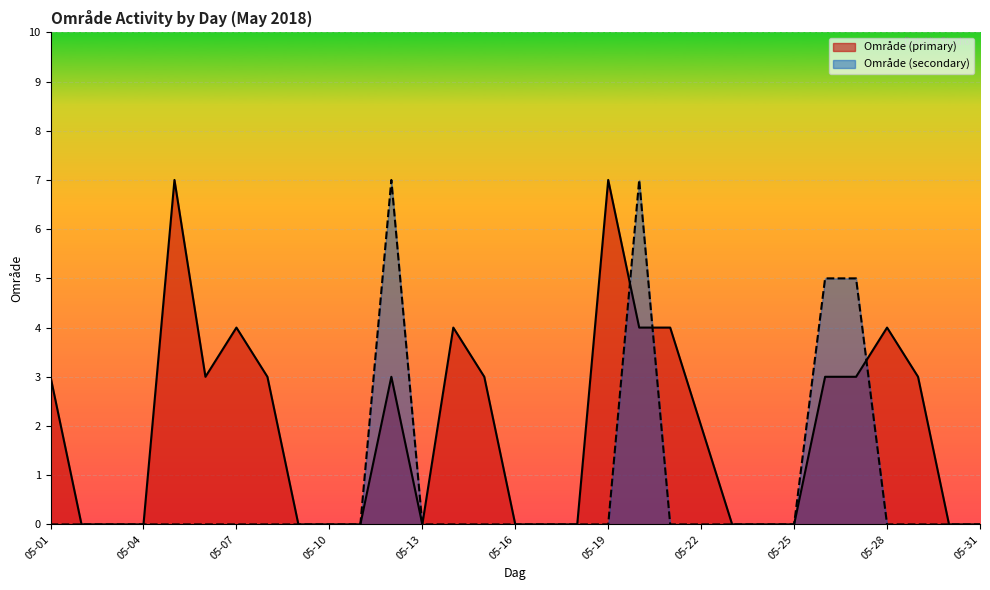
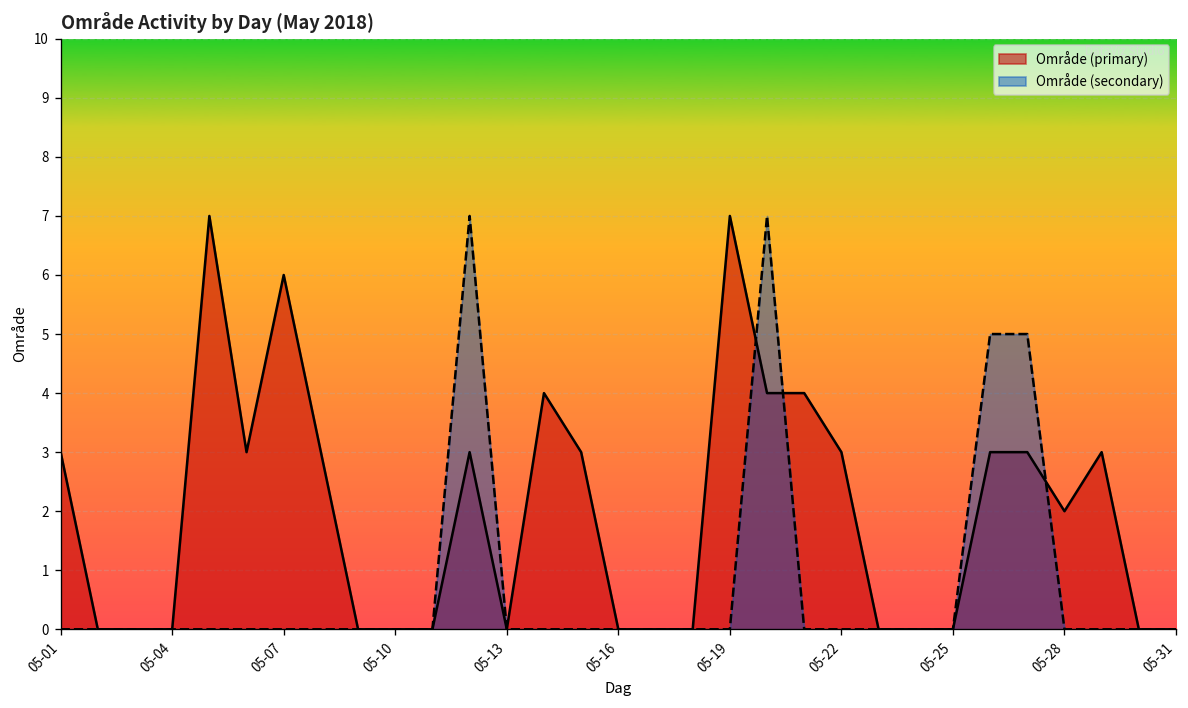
Område (primary), 05-07: 4 -> 6
Område (primary), 05-22: 2 -> 3
Område (primary), 05-28: 4 -> 2
